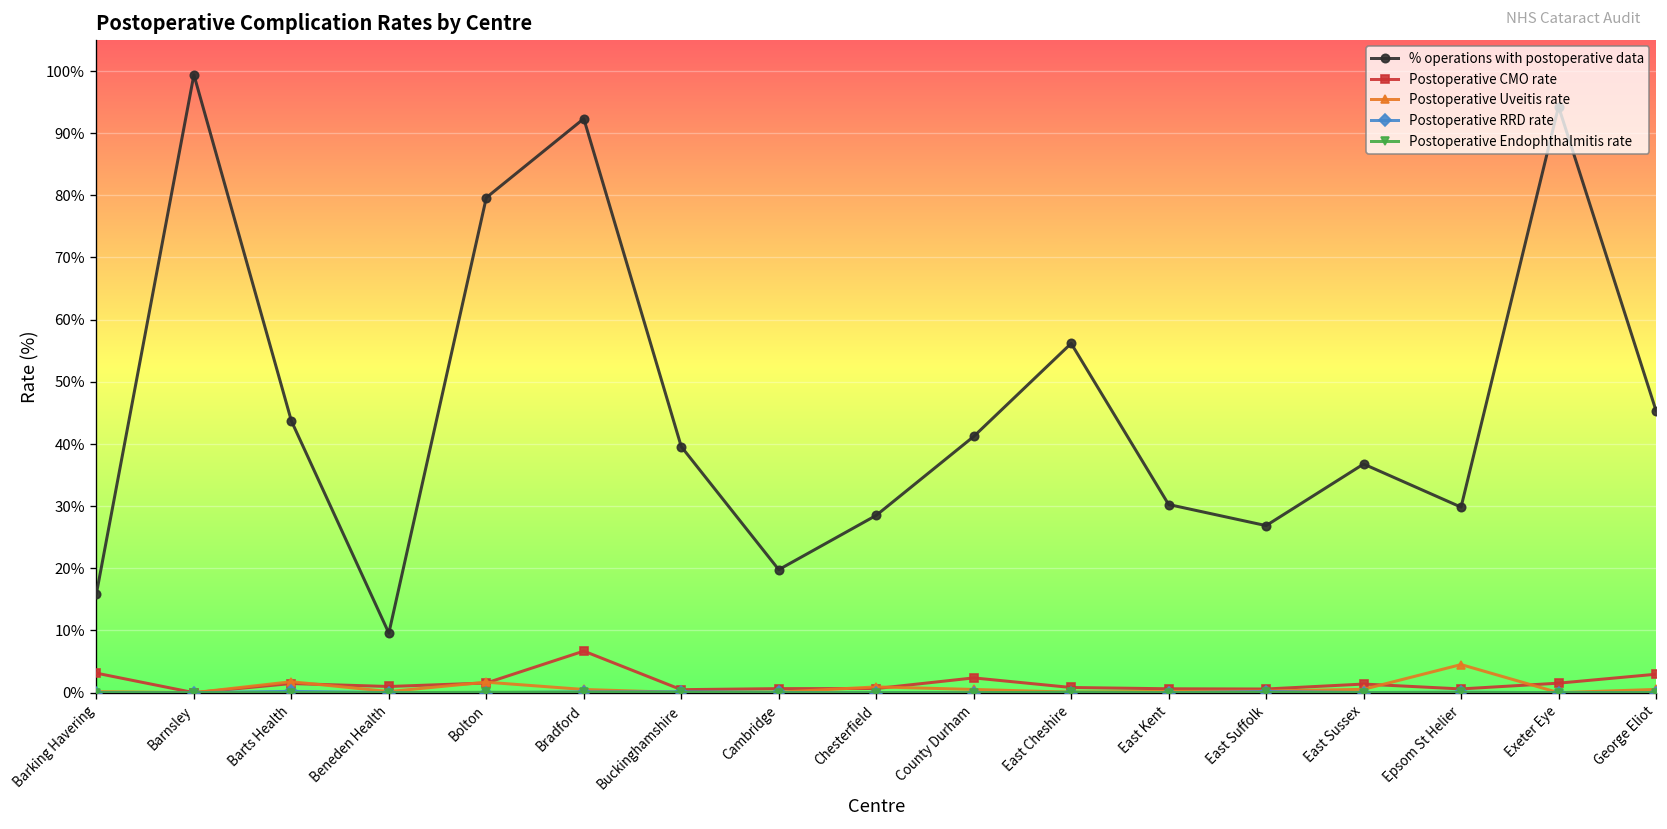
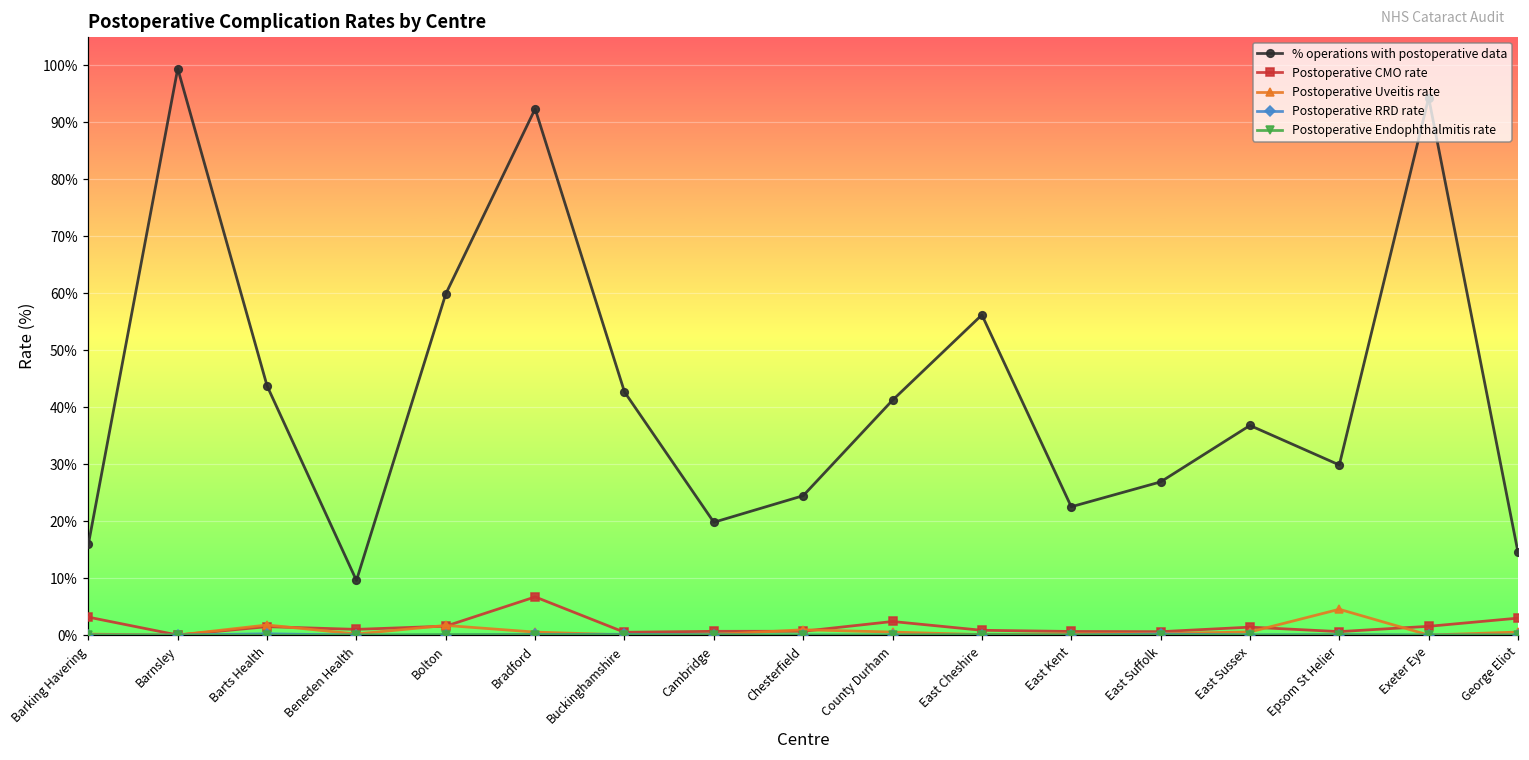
% operations with postoperative data, Bolton: 80% -> 60%
% operations with postoperative data, Buckinghamshire: 40% -> 43%
% operations with postoperative data, Chesterfield: 29% -> 24%
% operations with postoperative data, East Kent: 30% -> 23%
% operations with postoperative data, George Eliot: 45% -> 15%
